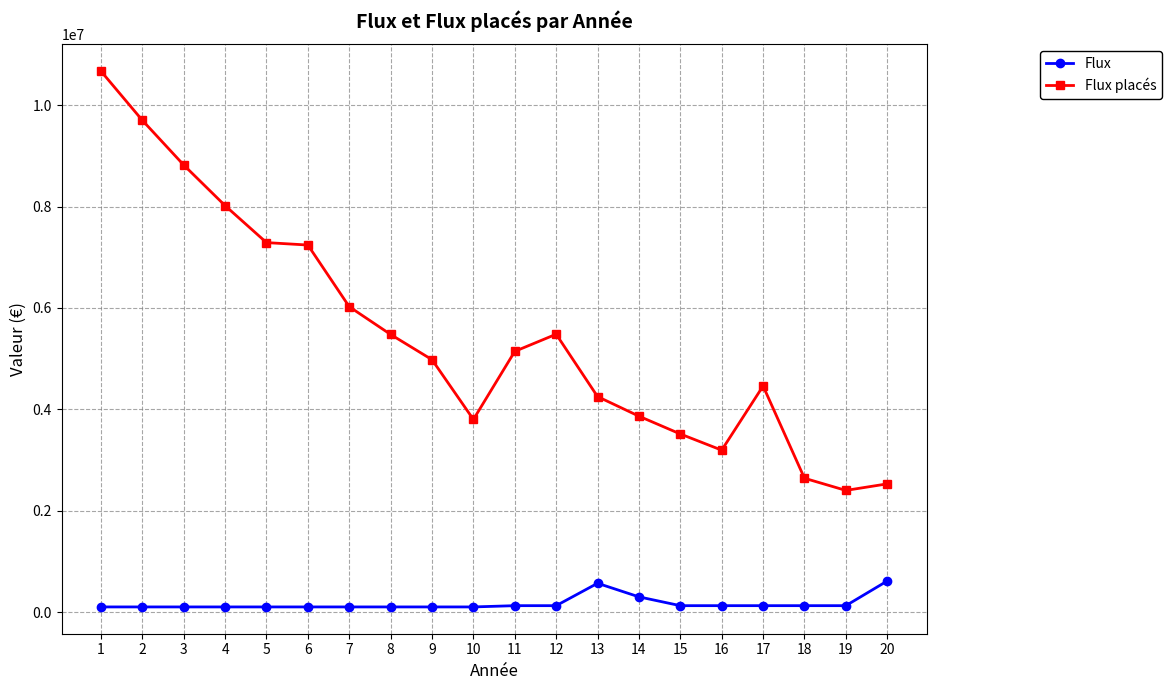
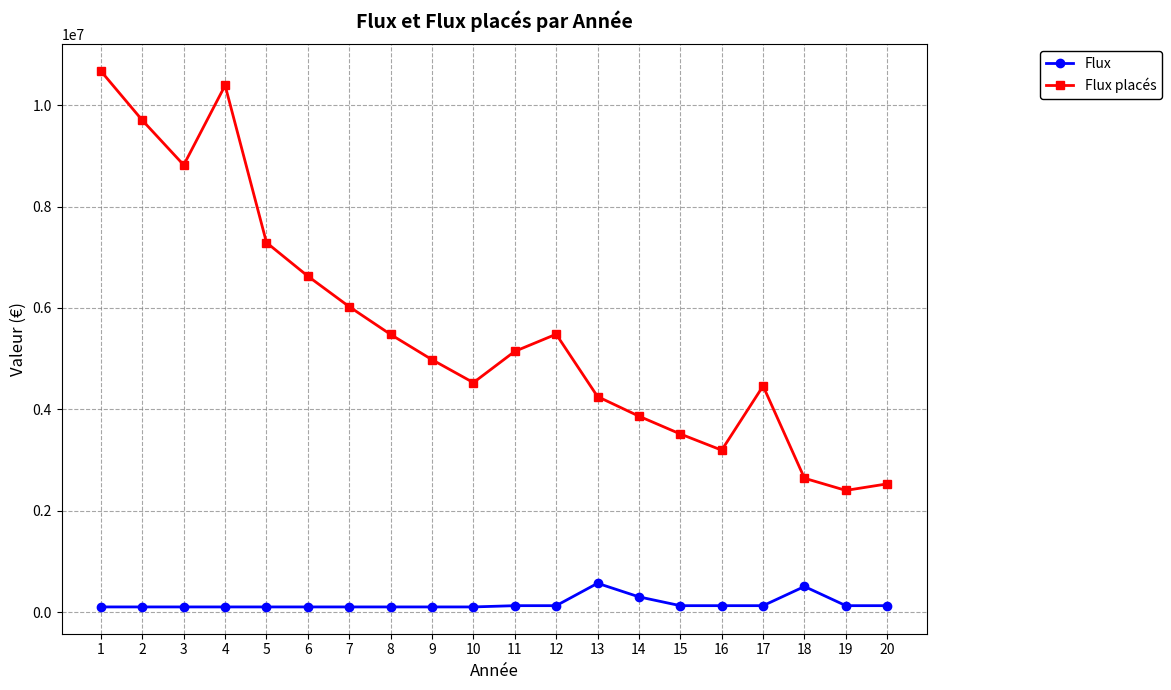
Flux placés, 4: 8000000 -> 10400000
Flux placés, 6: 7200000 -> 6600000
Flux placés, 10: 3800000 -> 4500000
Flux, 18: 100000 -> 500000
Flux, 20: 600000 -> 100000
